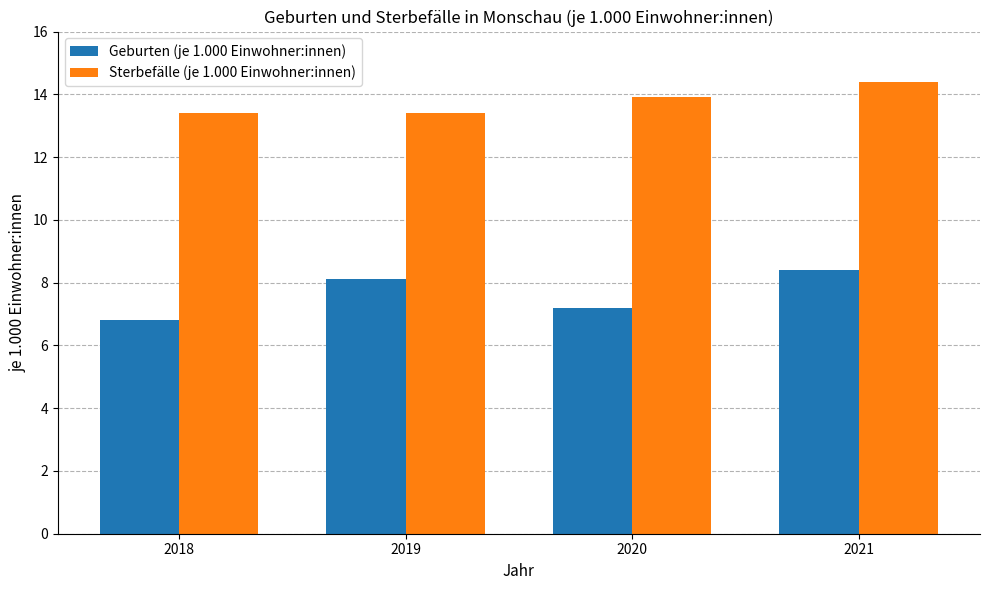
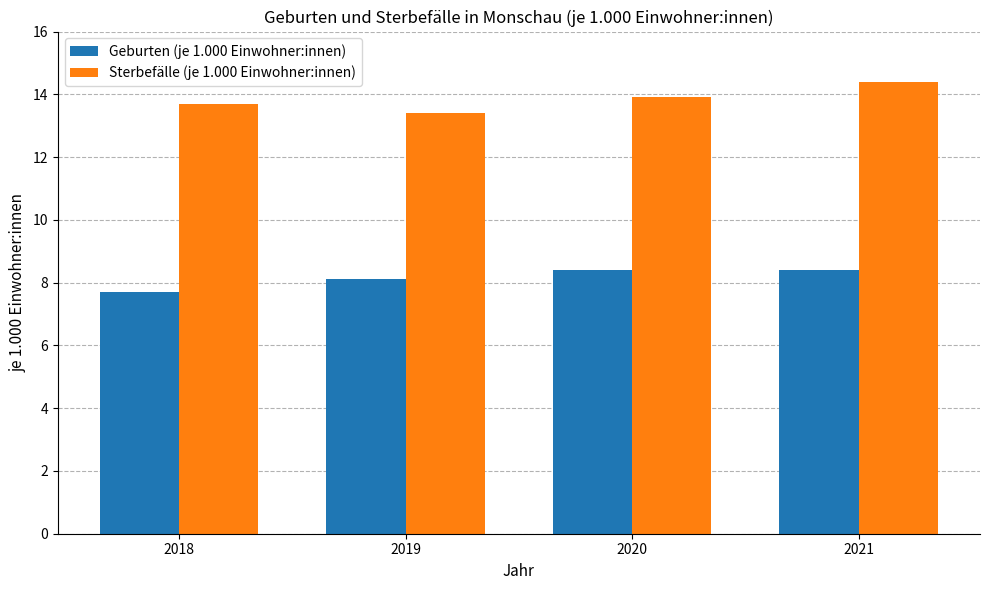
Geburten (je 1.000 Einwohner:innen), 2018: 6.8 -> 7.7
Sterbefälle (je 1.000 Einwohner:innen), 2018: 13.4 -> 13.7
Geburten (je 1.000 Einwohner:innen), 2020: 7.2 -> 8.4
